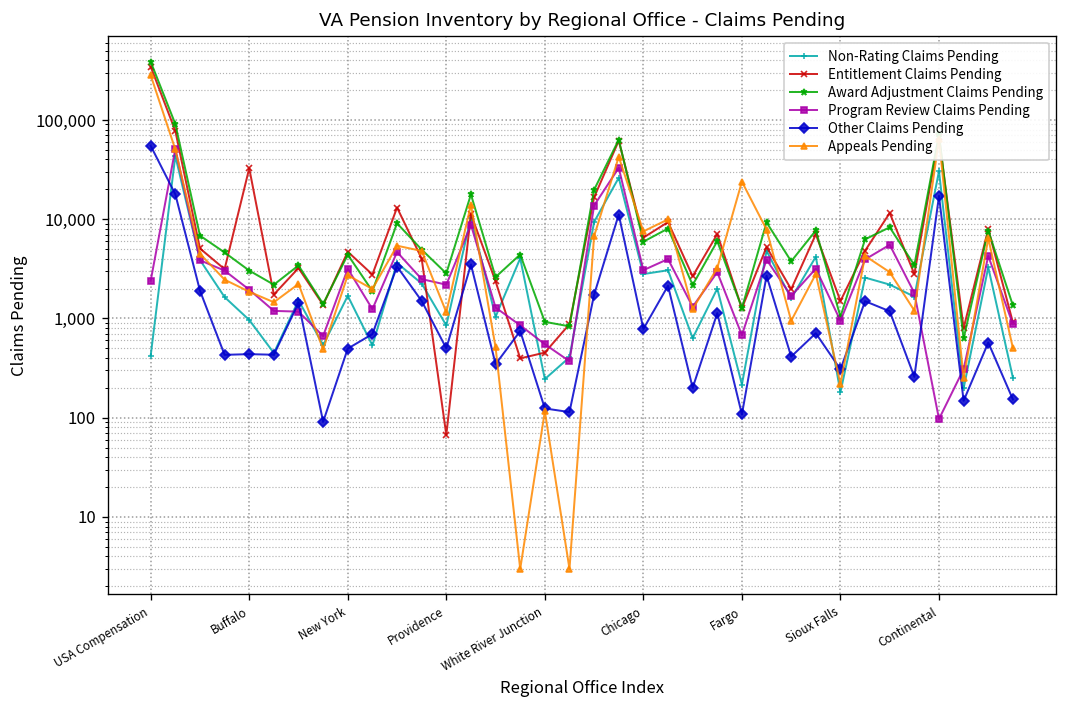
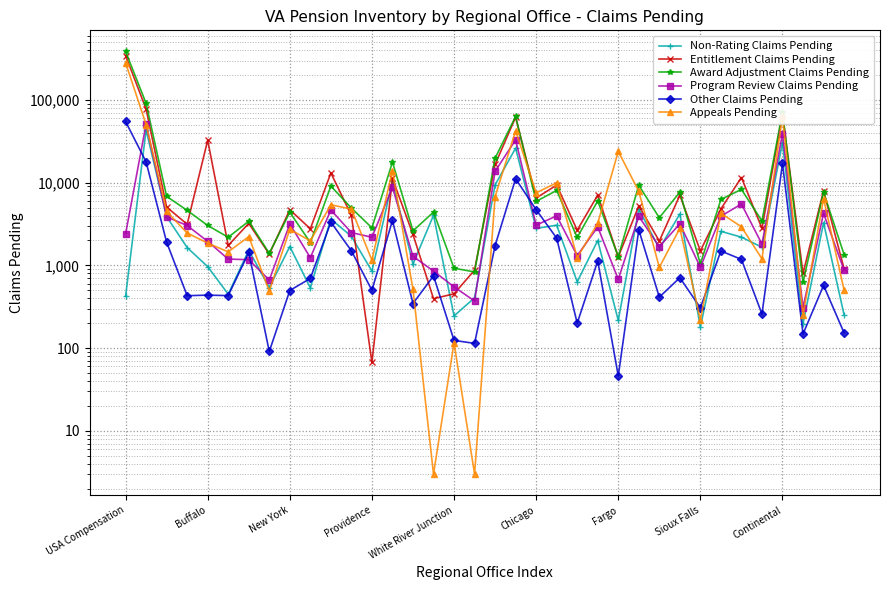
Other Claims Pending, Chicago: 800 -> 5,000
Other Claims Pending, Fargo: 110 -> 50
Program Review Claims Pending, Continental: 100 -> 40,000
